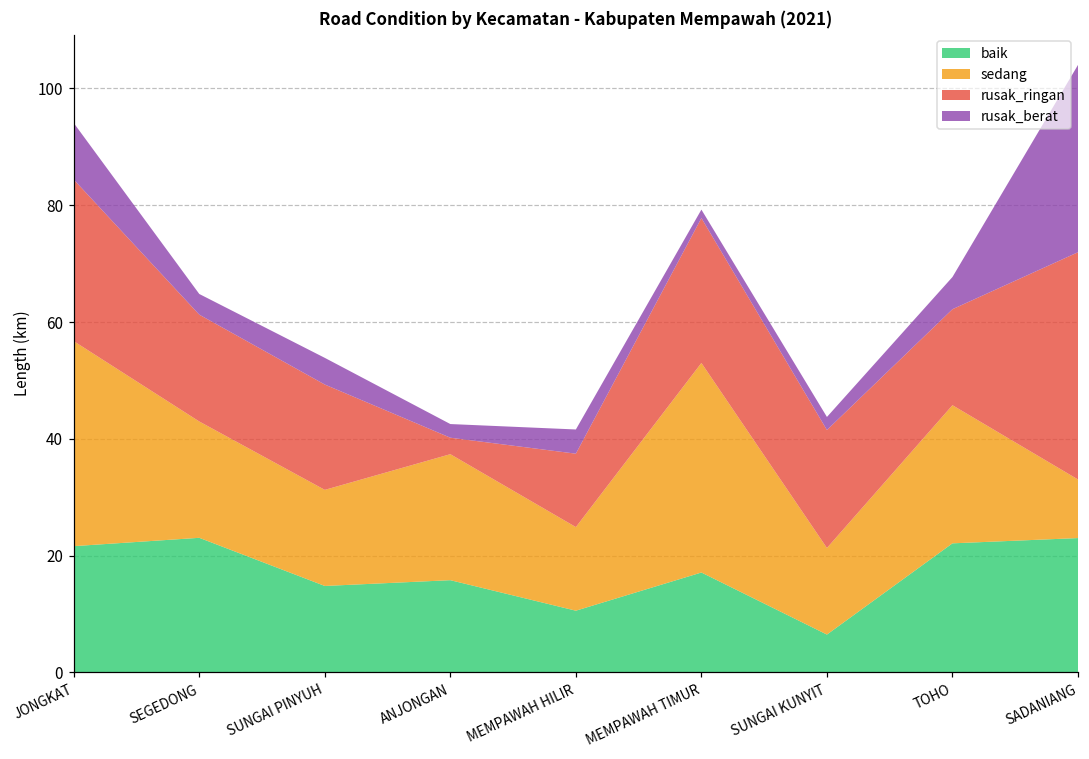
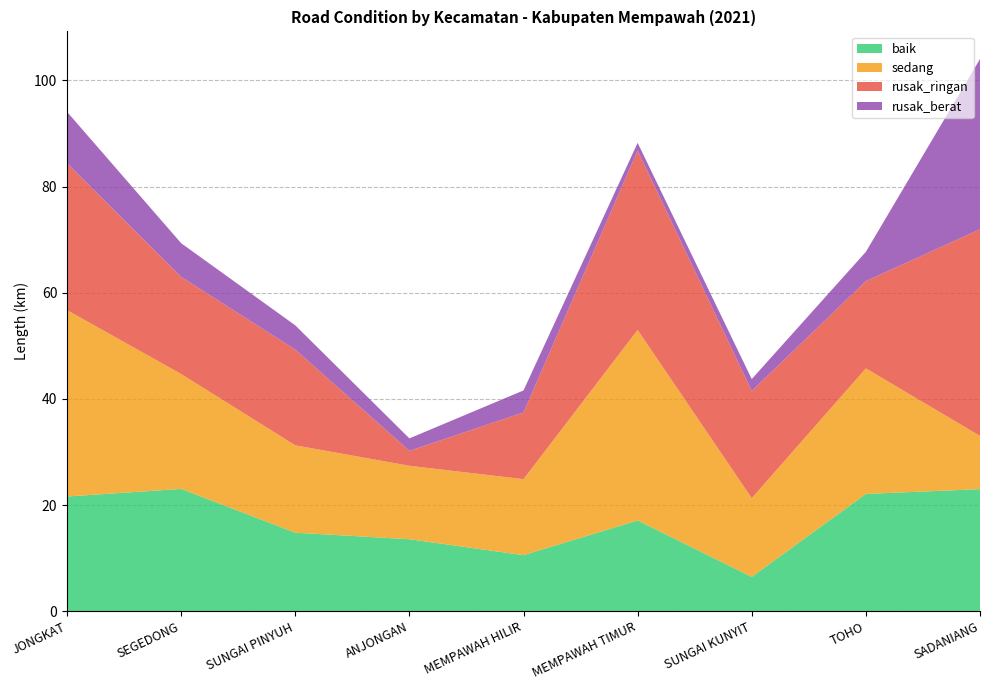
sedang, SEGEDONG: 20 -> 22
rusak_berat, SEGEDONG: 4 -> 6
baik, ANJONGAN: 16 -> 14
sedang, ANJONGAN: 22 -> 14
rusak_ringan, MEMPAWAH TIMUR: 25 -> 34
